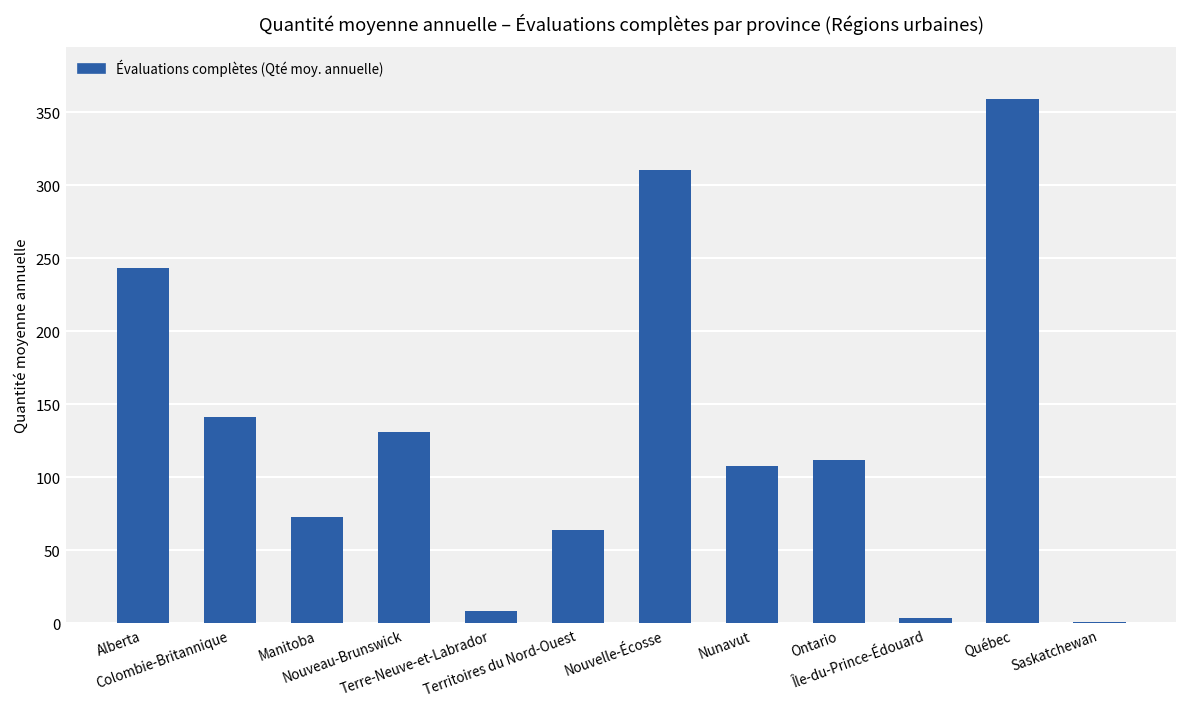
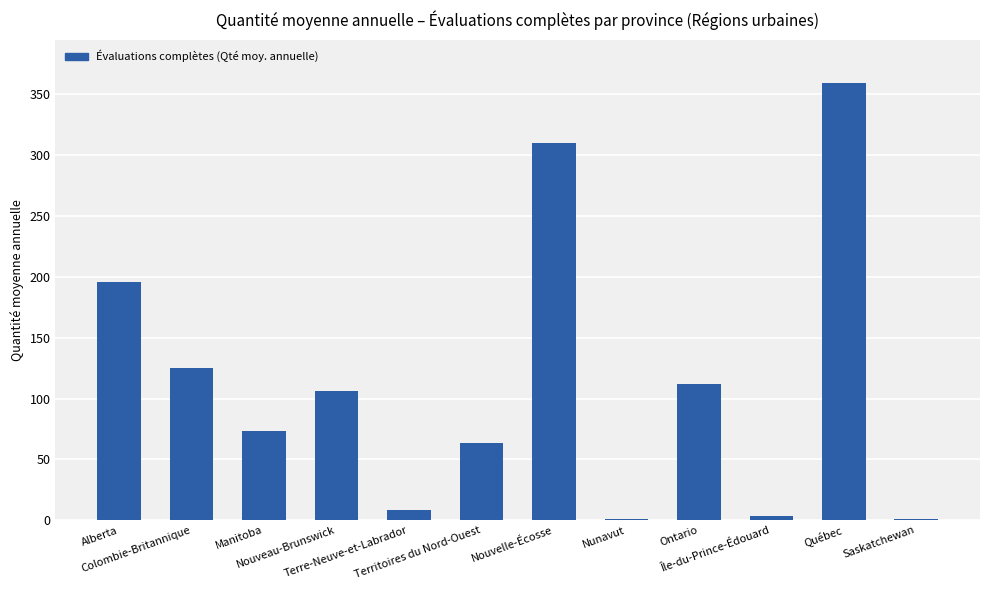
Alberta: 243 -> 196
Colombie-Britannique: 141 -> 125
Nouveau-Brunswick: 131 -> 106
Nunavut: 108 -> 1
